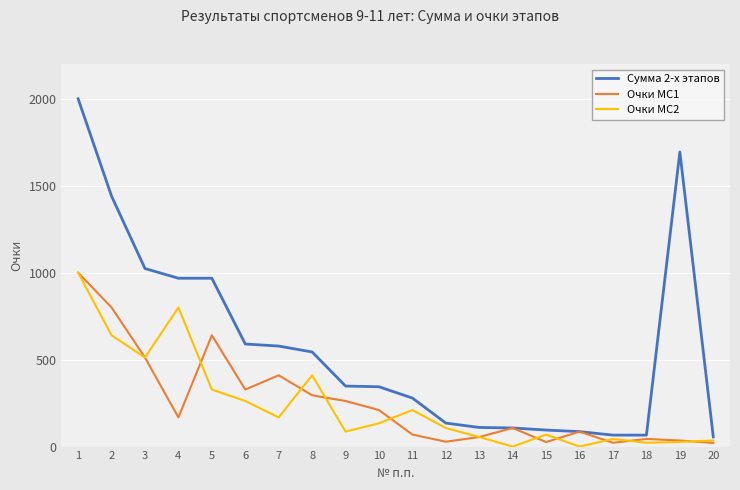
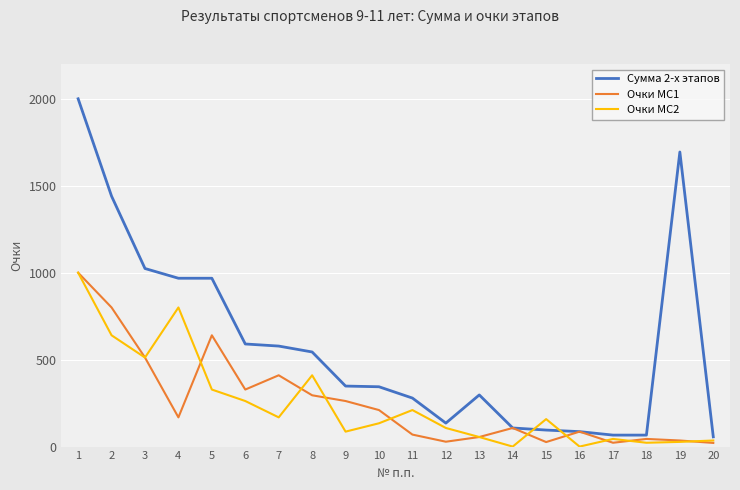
Сумма 2-х этапов, 13: 110 -> 300
Очки МС2, 15: 70 -> 160
